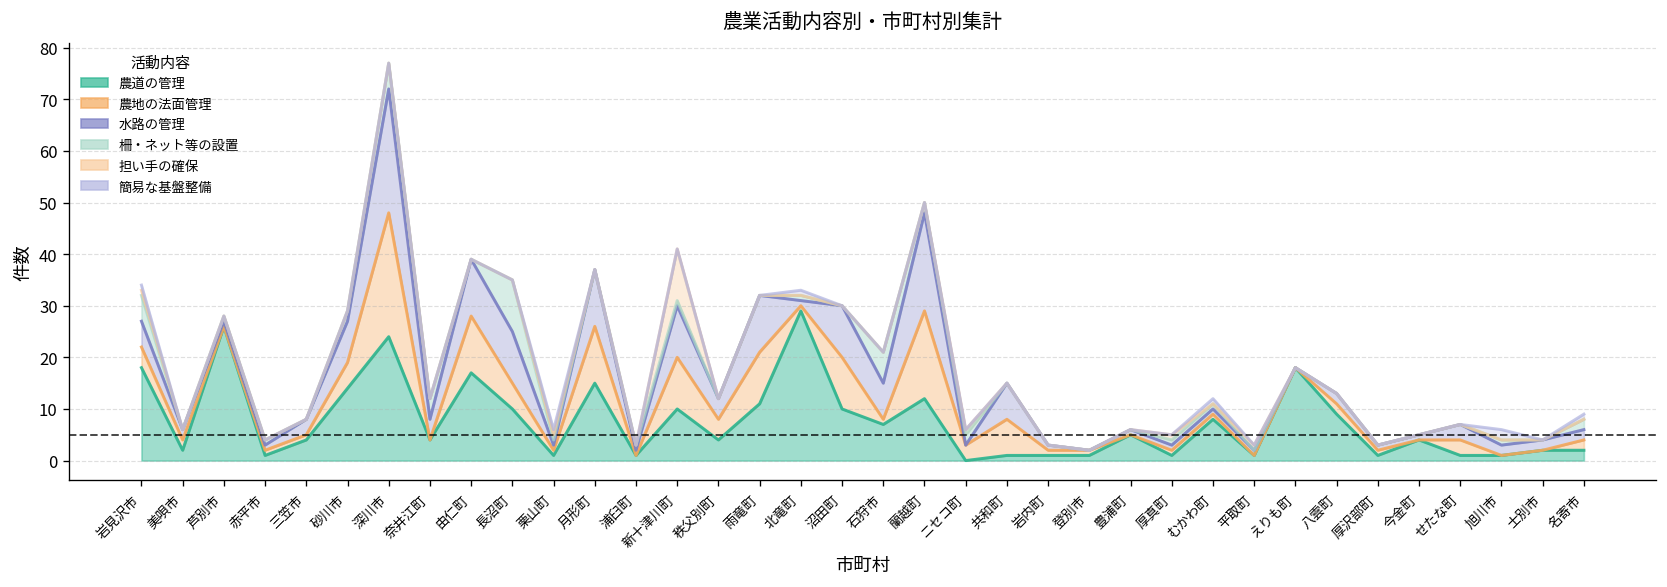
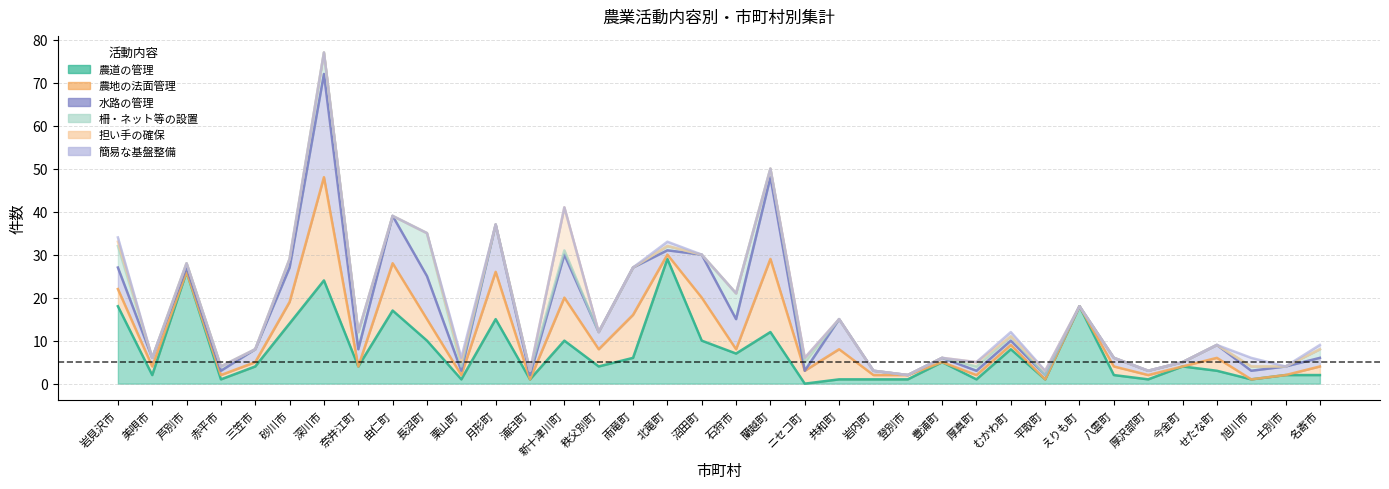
農道の管理, 雨竜町: 11 -> 6
農道の管理, 八雲町: 9 -> 2
農道の管理, せたな町: 1 -> 3
